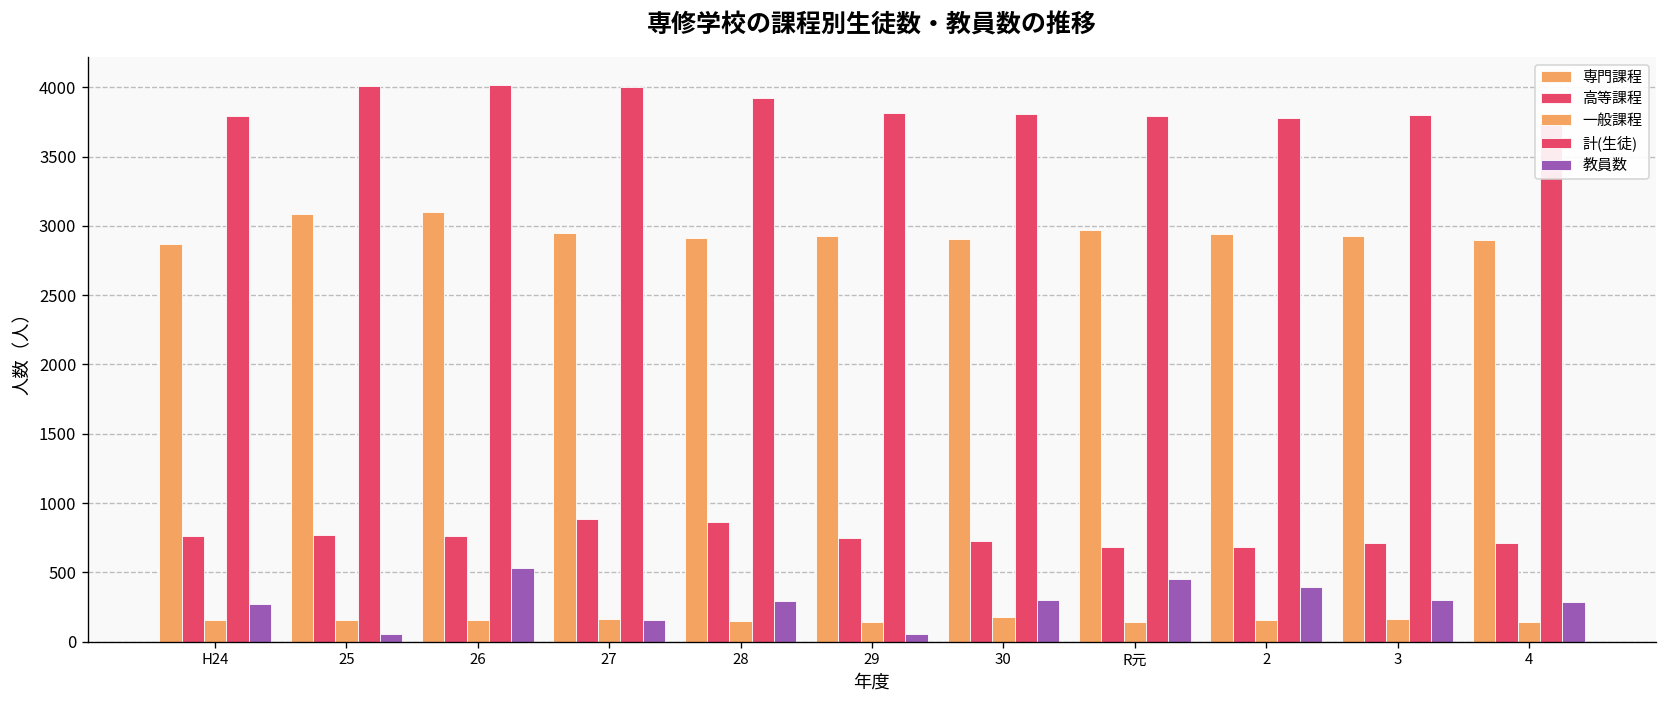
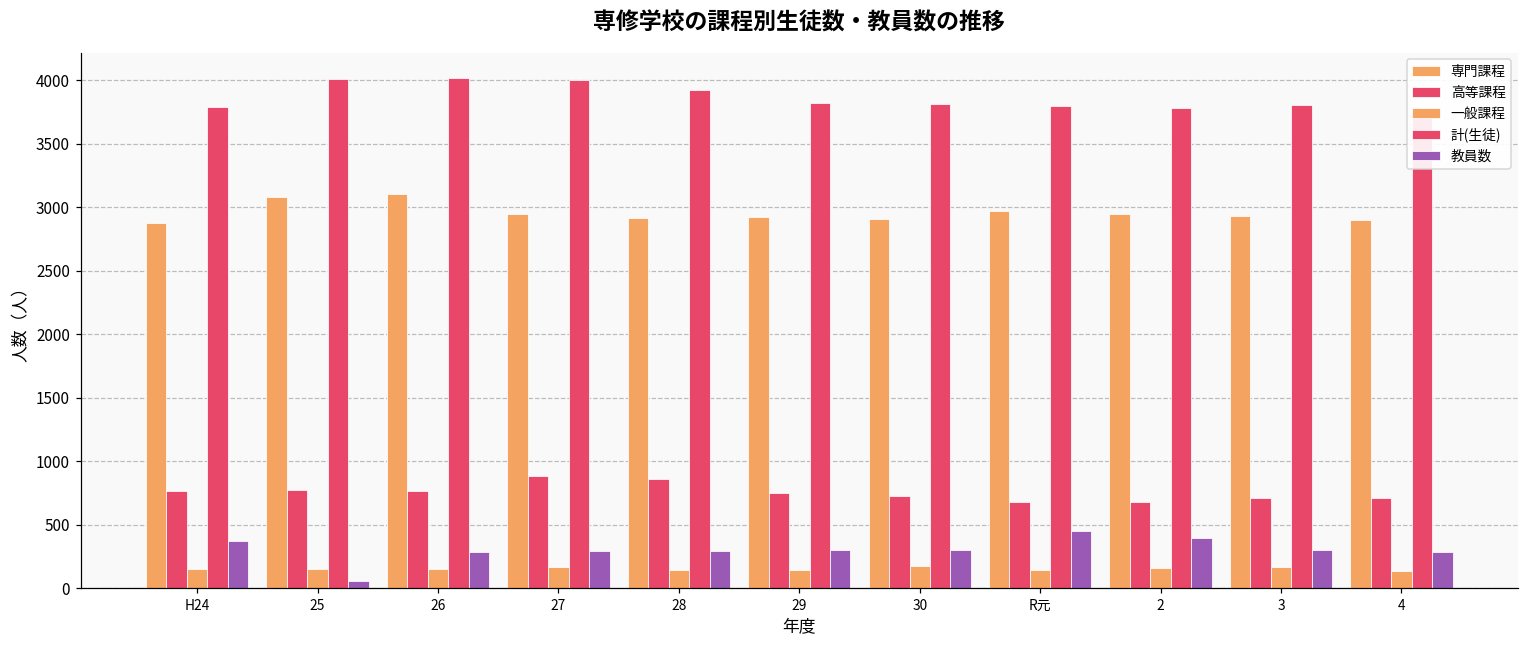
教員数, H24: 270 -> 370
教員数, 26: 530 -> 280
教員数, 27: 160 -> 290
教員数, 29: 60 -> 300
